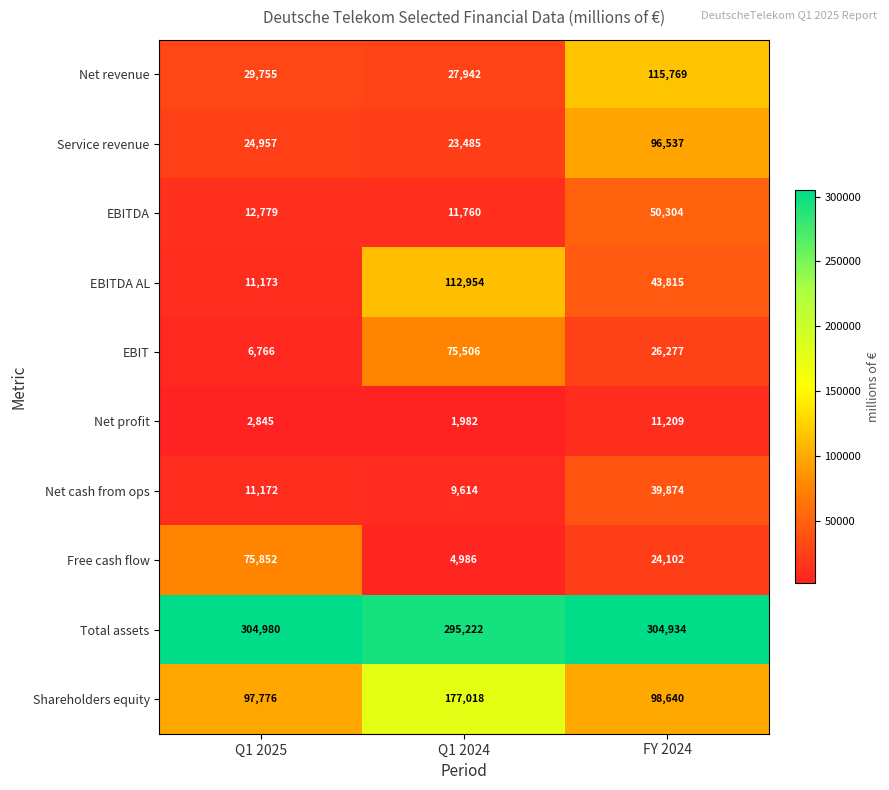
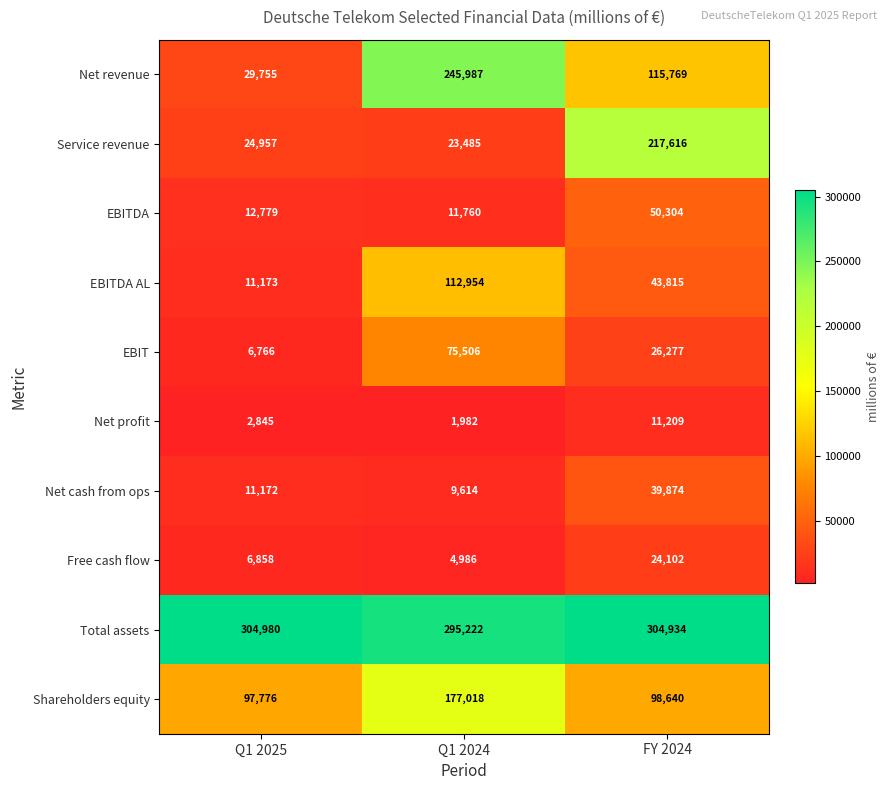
Net revenue, Q1 2024: 27,942 -> 245,987
Service revenue, FY 2024: 96,537 -> 217,616
Free cash flow, Q1 2025: 75,852 -> 6,858
